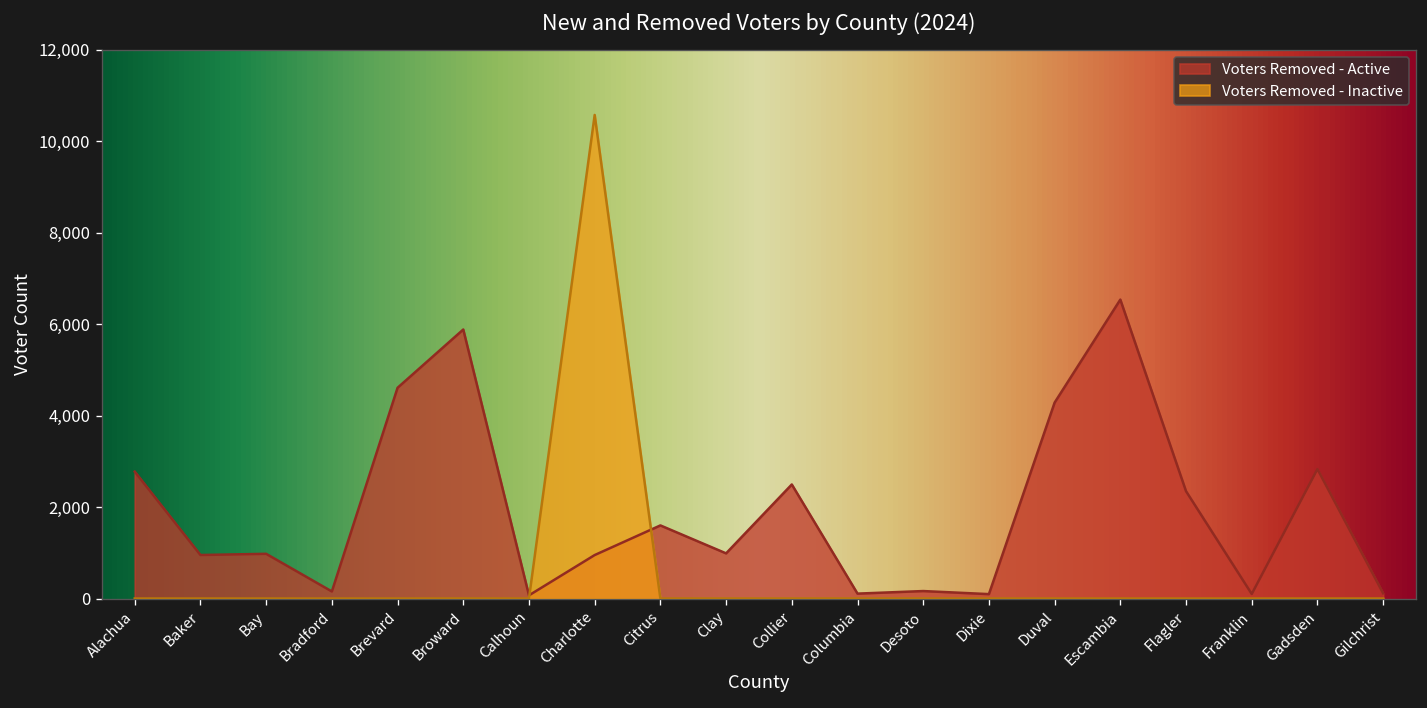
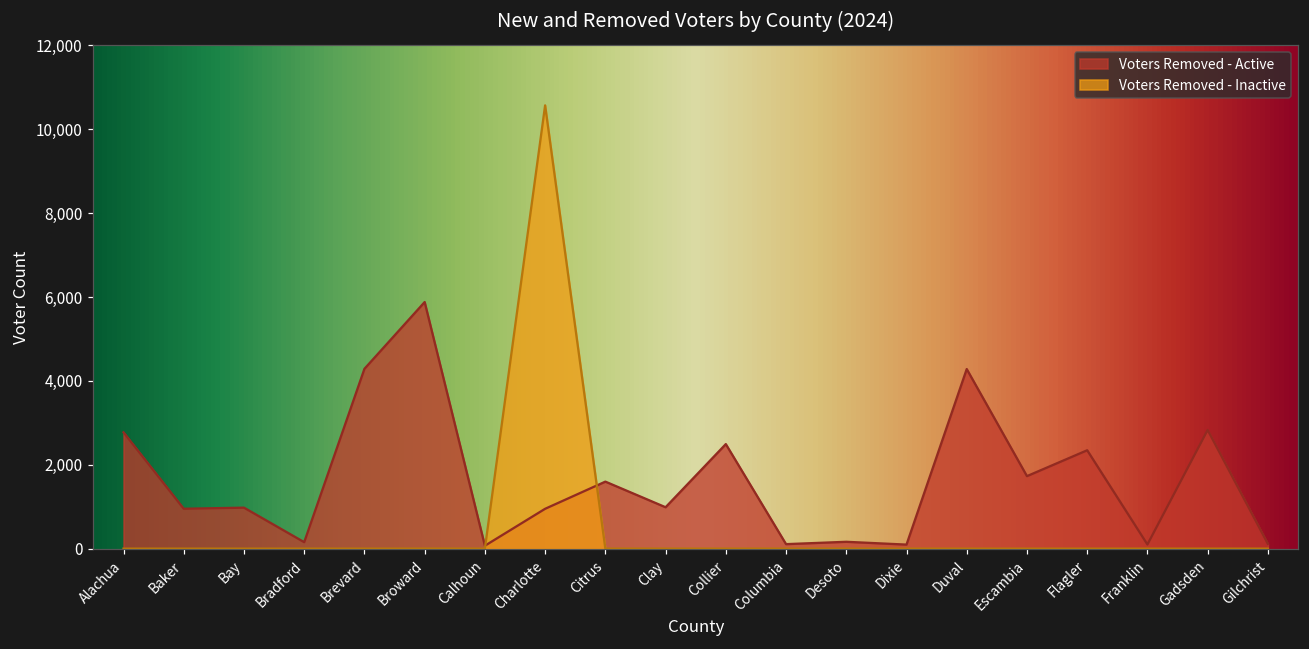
Voters Removed - Active, Brevard: 4,600 -> 4,300
Voters Removed - Active, Escambia: 6,500 -> 1,700
